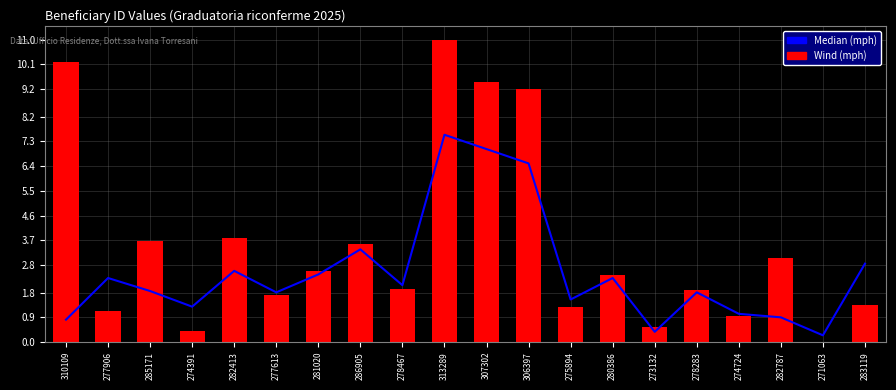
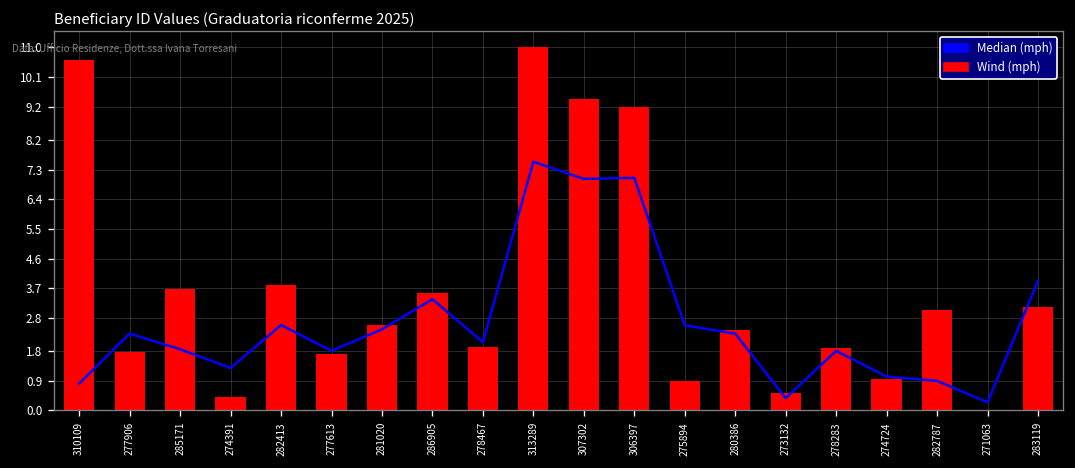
Wind (mph), 310109: 10.2 -> 10.6
Wind (mph), 277906: 1.1 -> 1.8
Median (mph), 306397: 6.5 -> 7.0
Median (mph), 275894: 1.5 -> 2.6
Wind (mph), 275894: 1.3 -> 0.9
Median (mph), 283119: 2.8 -> 3.9
Wind (mph), 283119: 1.3 -> 3.1
